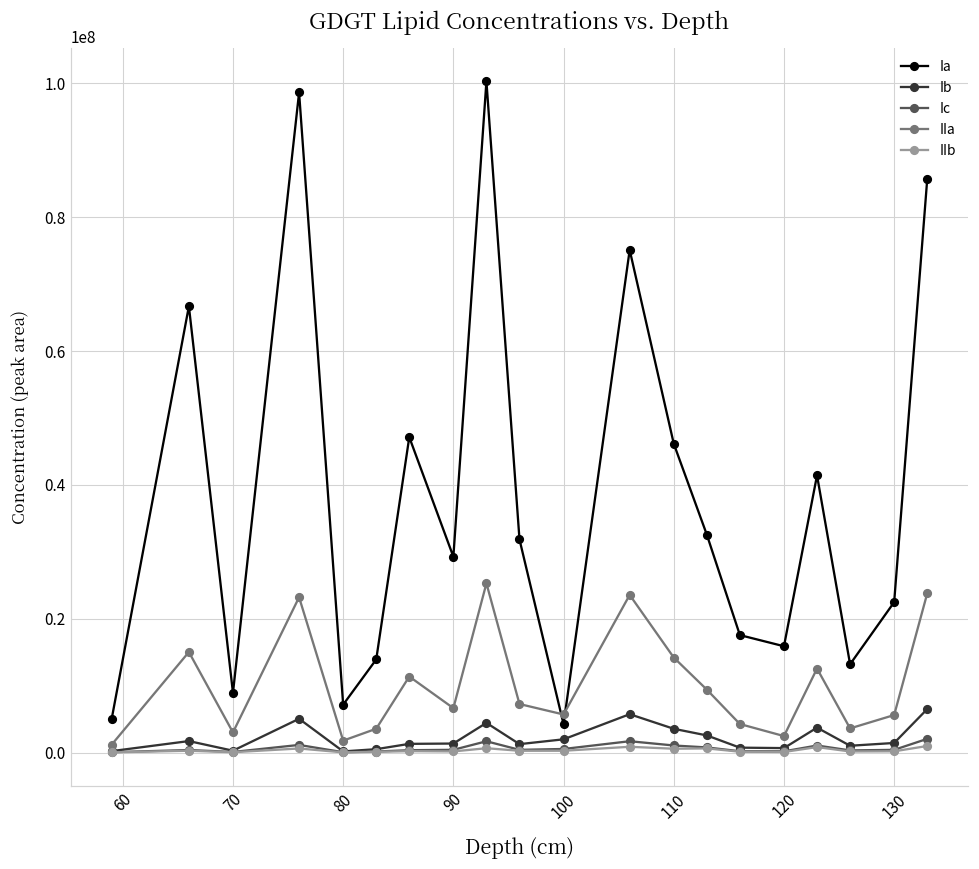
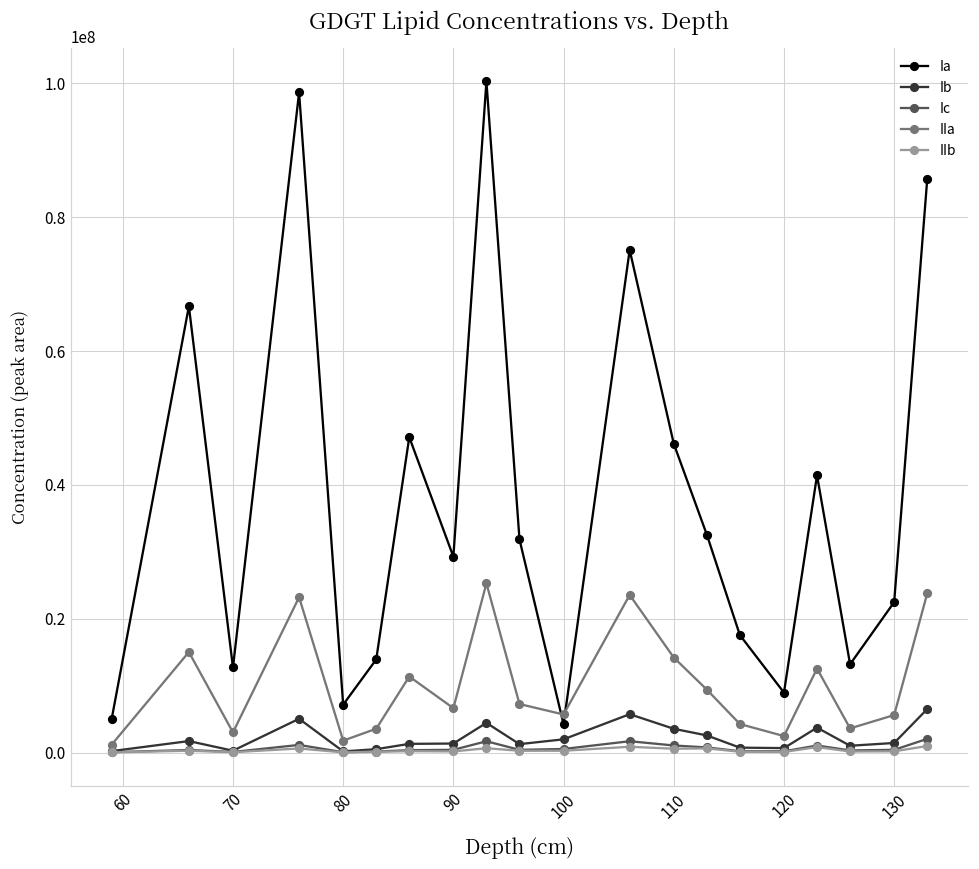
Ia, 70: 9000000 -> 13000000
Ia, 120: 16000000 -> 9000000
